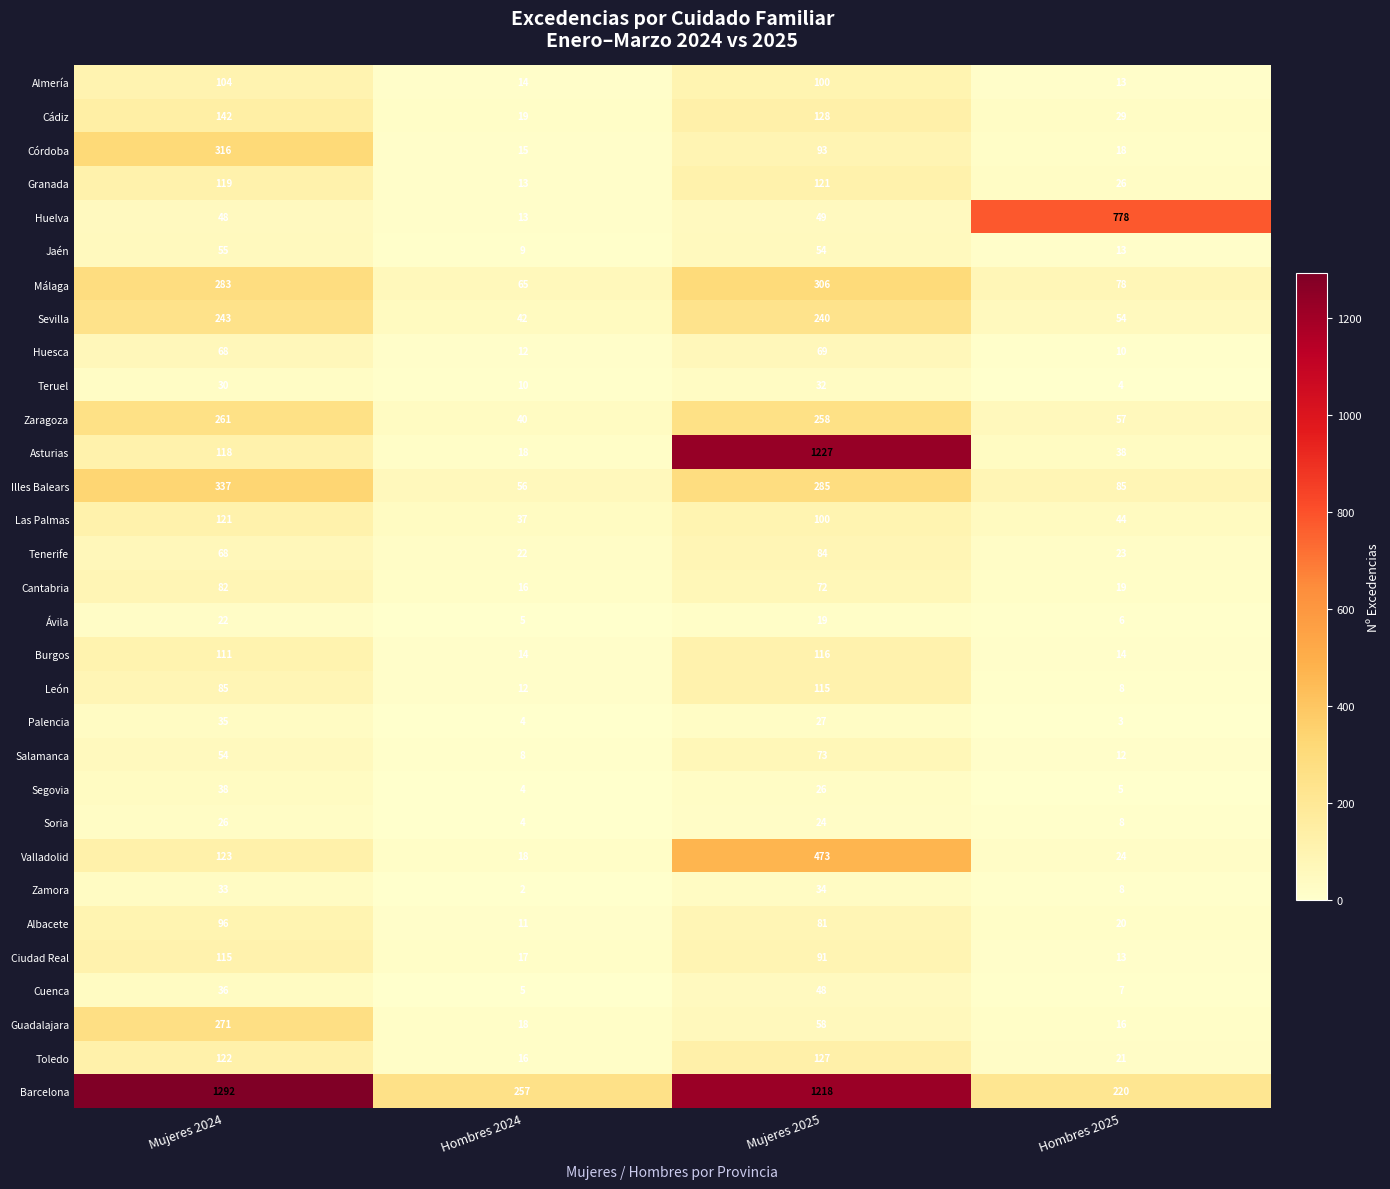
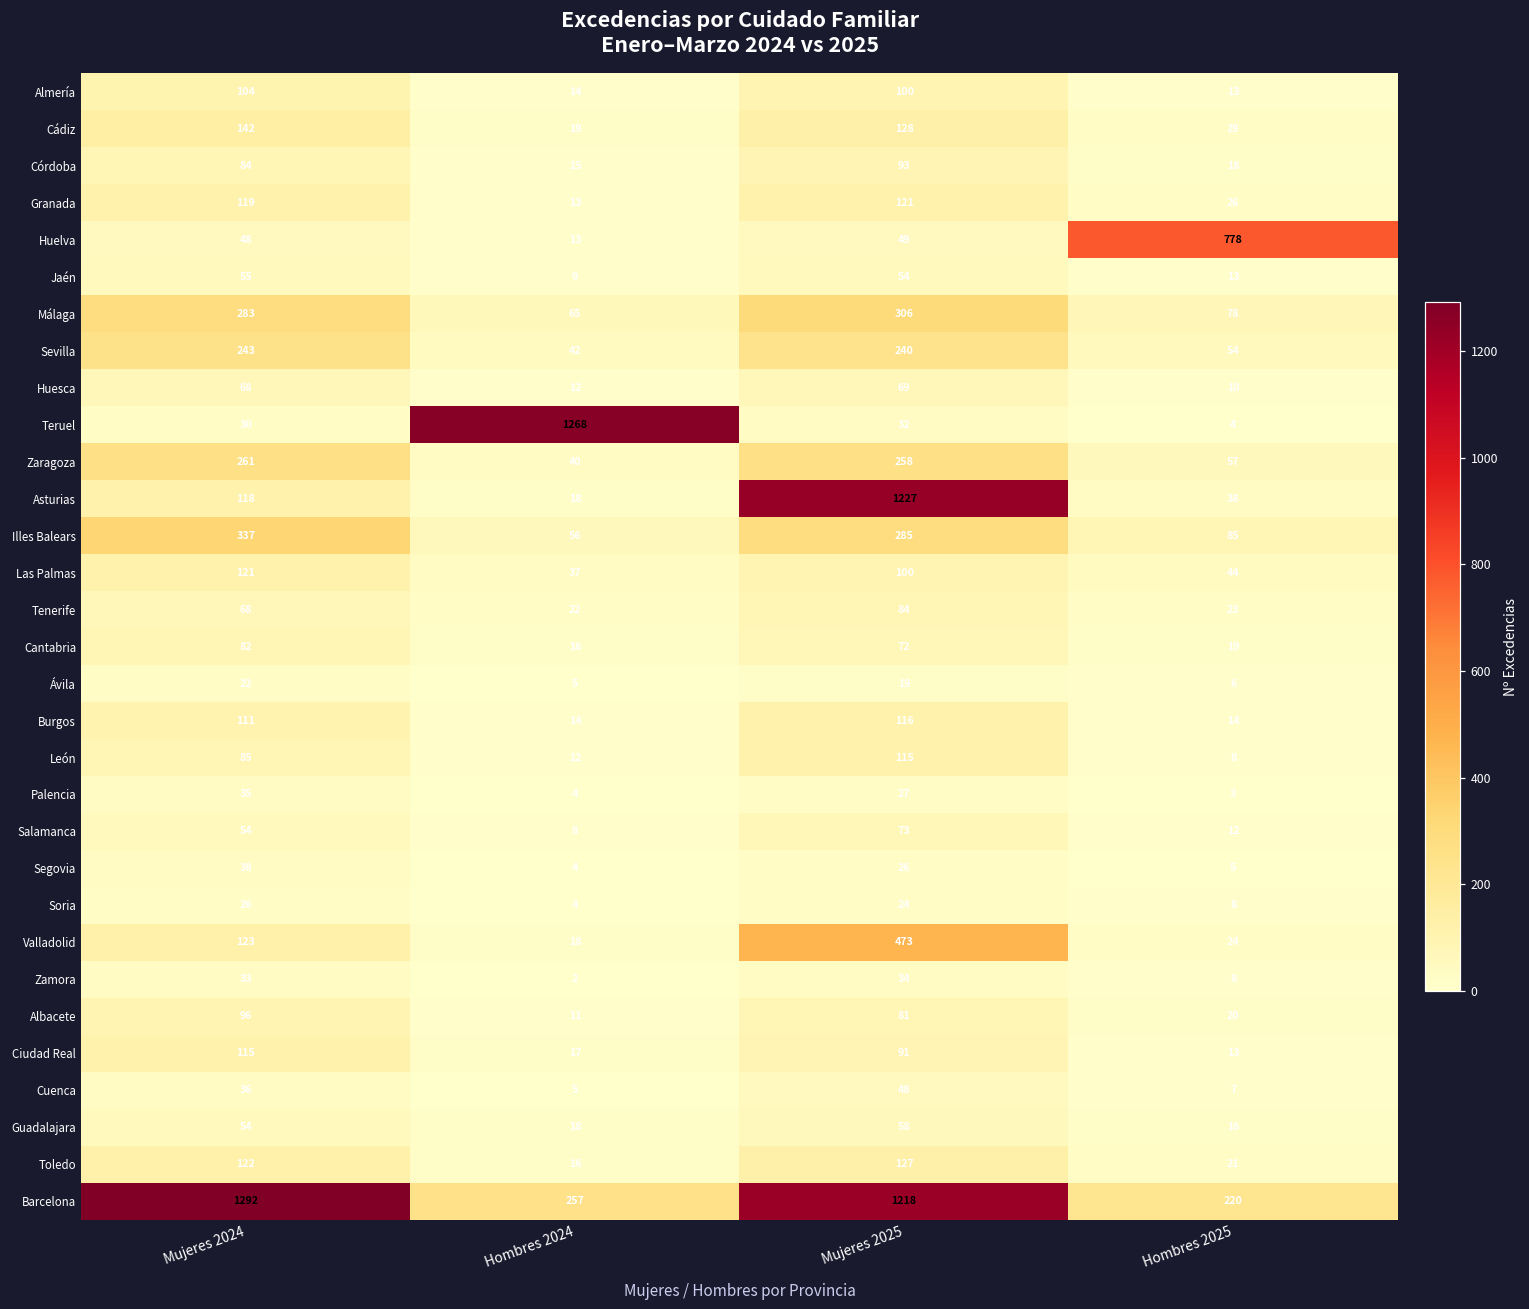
Córdoba, Mujeres 2024: 316 -> 84
Teruel, Hombres 2024: 10 -> 1268
Guadalajara, Mujeres 2024: 271 -> 54
